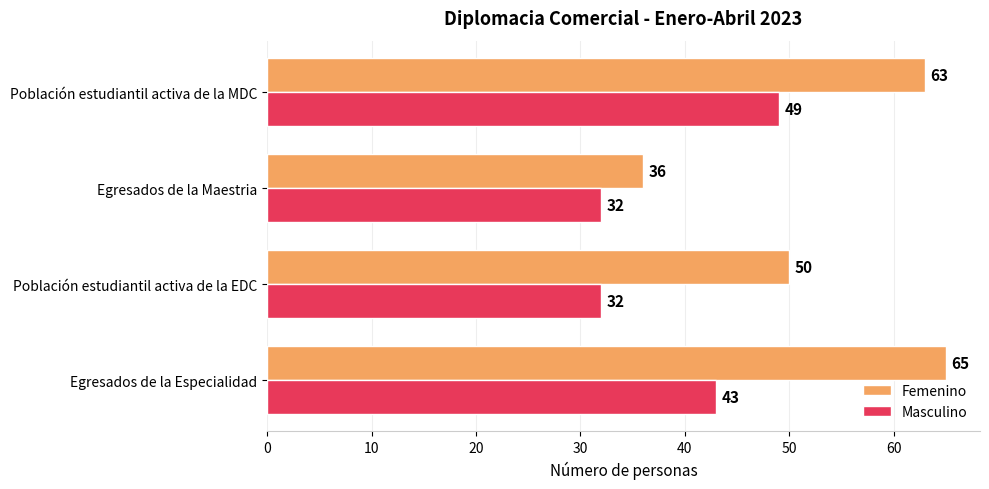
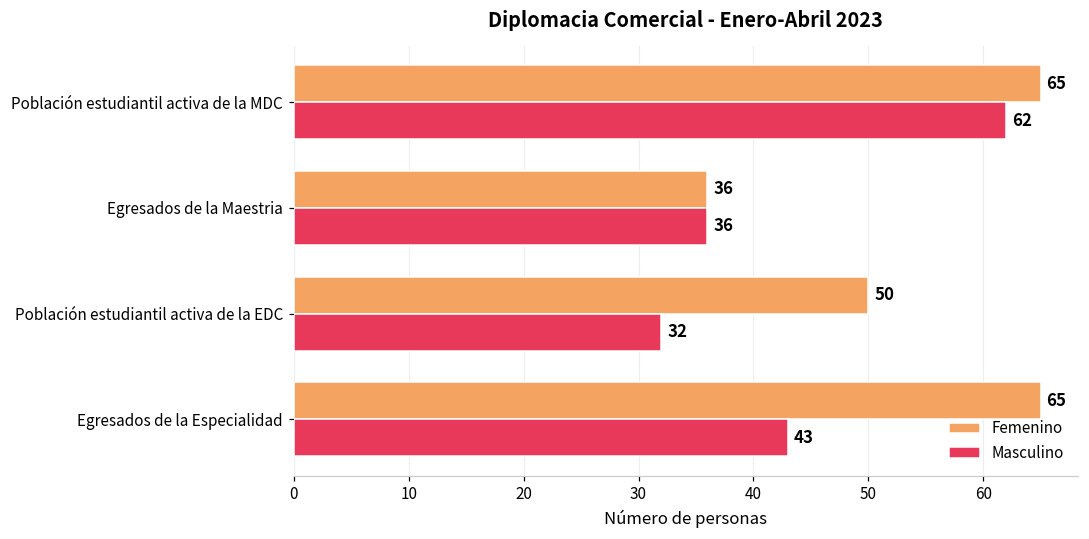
Femenino, Población estudiantil activa de la MDC: 63 -> 65
Masculino, Población estudiantil activa de la MDC: 49 -> 62
Masculino, Egresados de la Maestria: 32 -> 36
